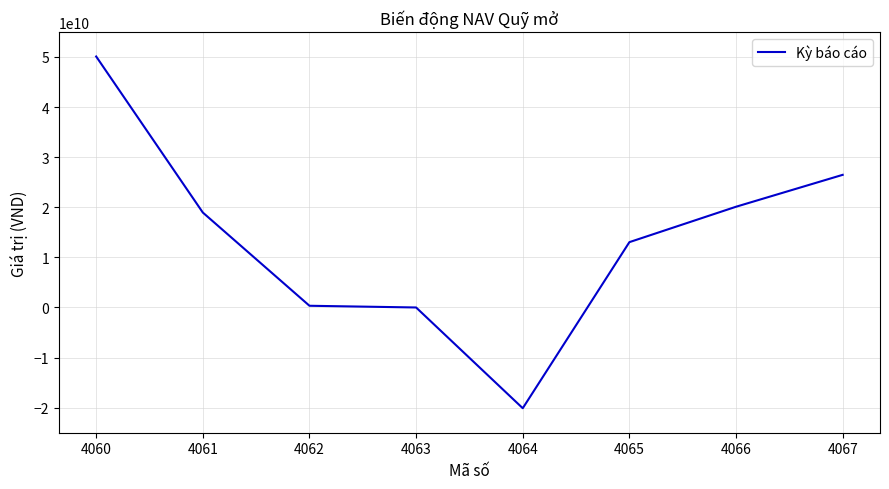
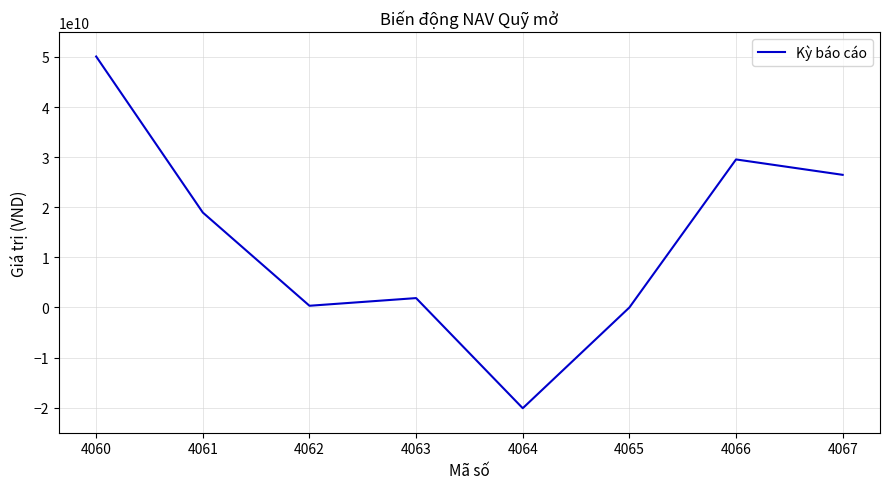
4063: 0 -> 2000000000
4065: 13000000000 -> 0
4066: 20000000000 -> 30000000000
